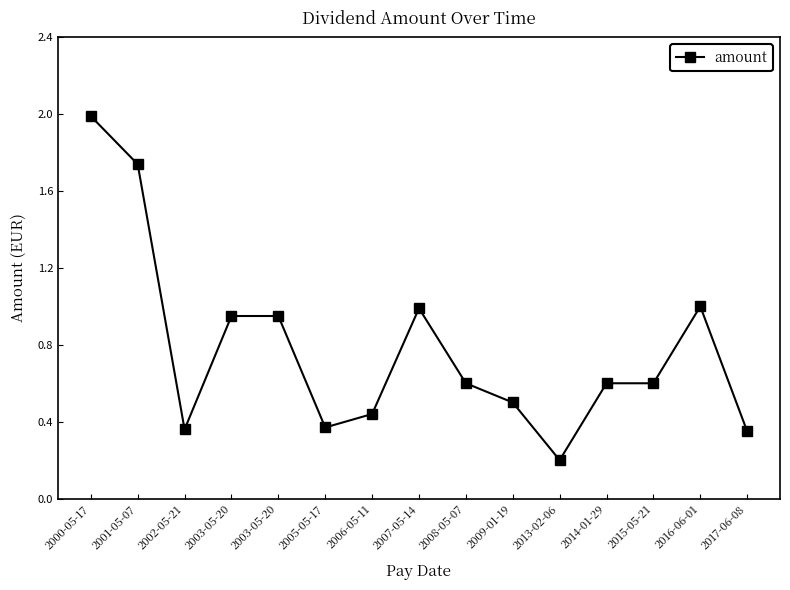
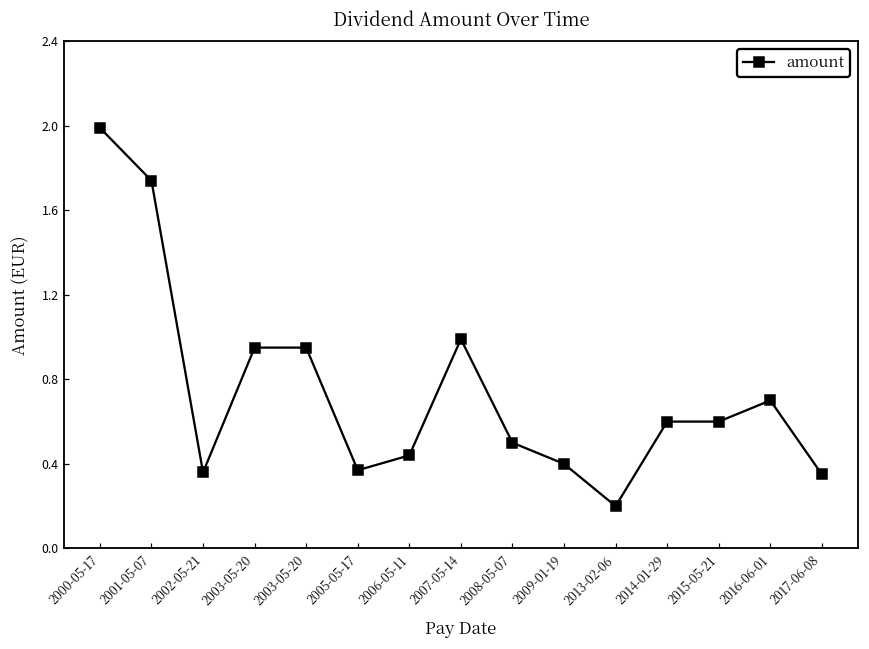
2008-05-07: 0.6 -> 0.5
2009-01-19: 0.5 -> 0.4
2016-06-01: 1.0 -> 0.7
